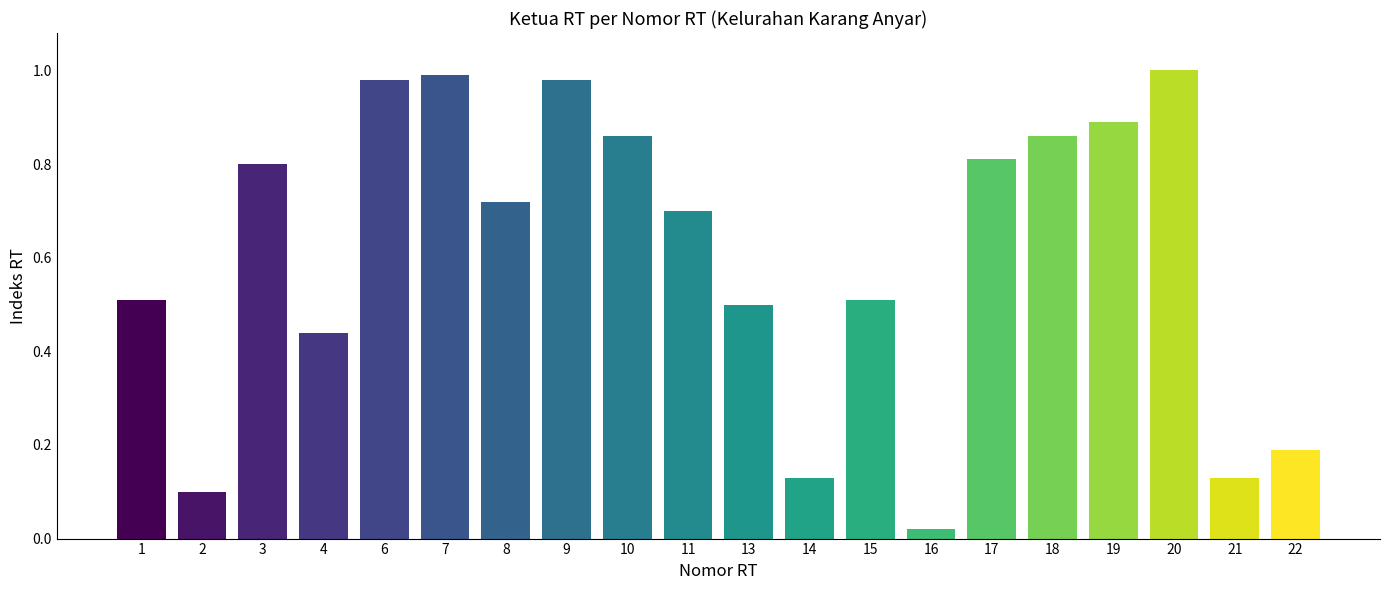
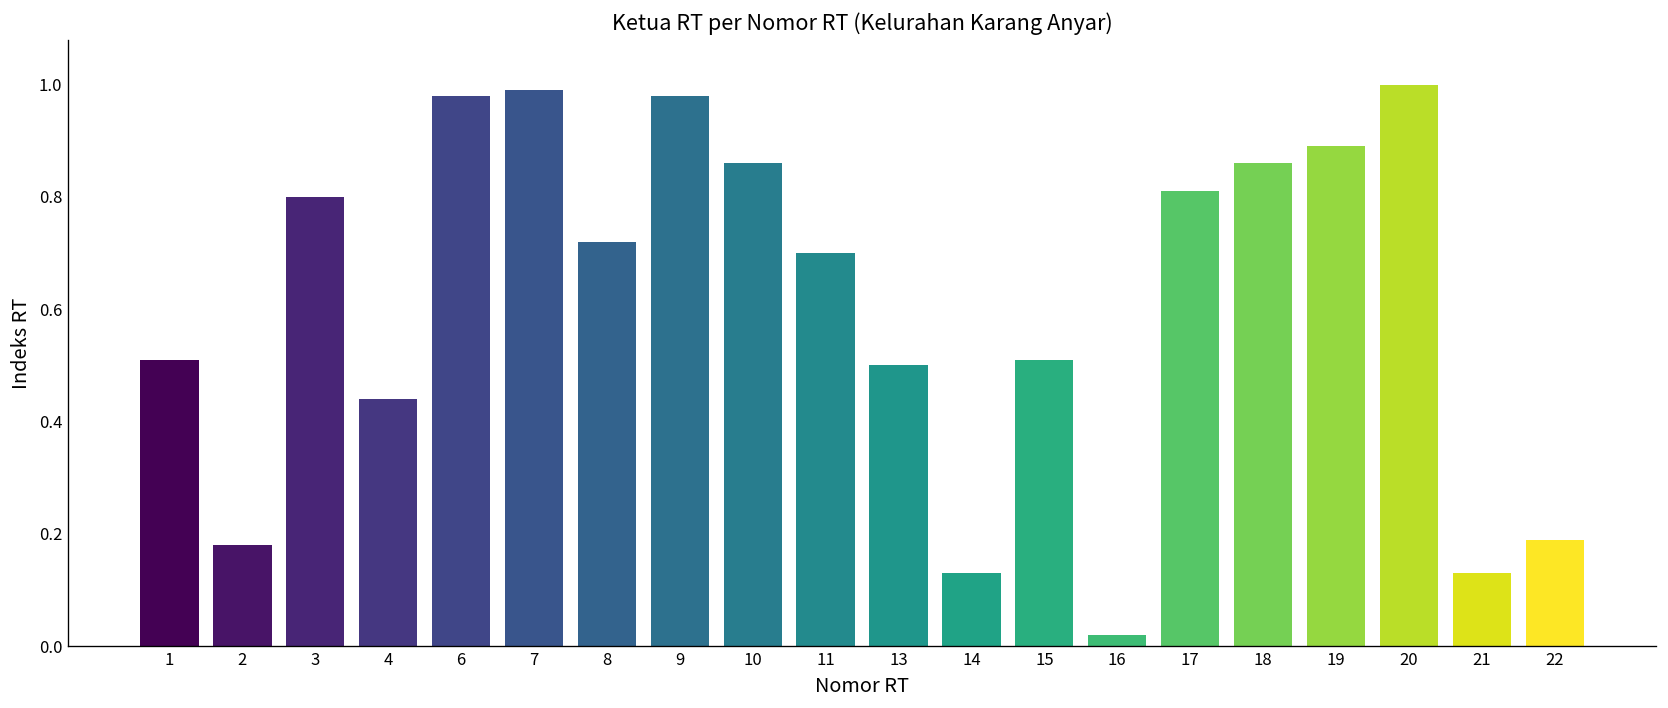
2: 0.10 -> 0.18
